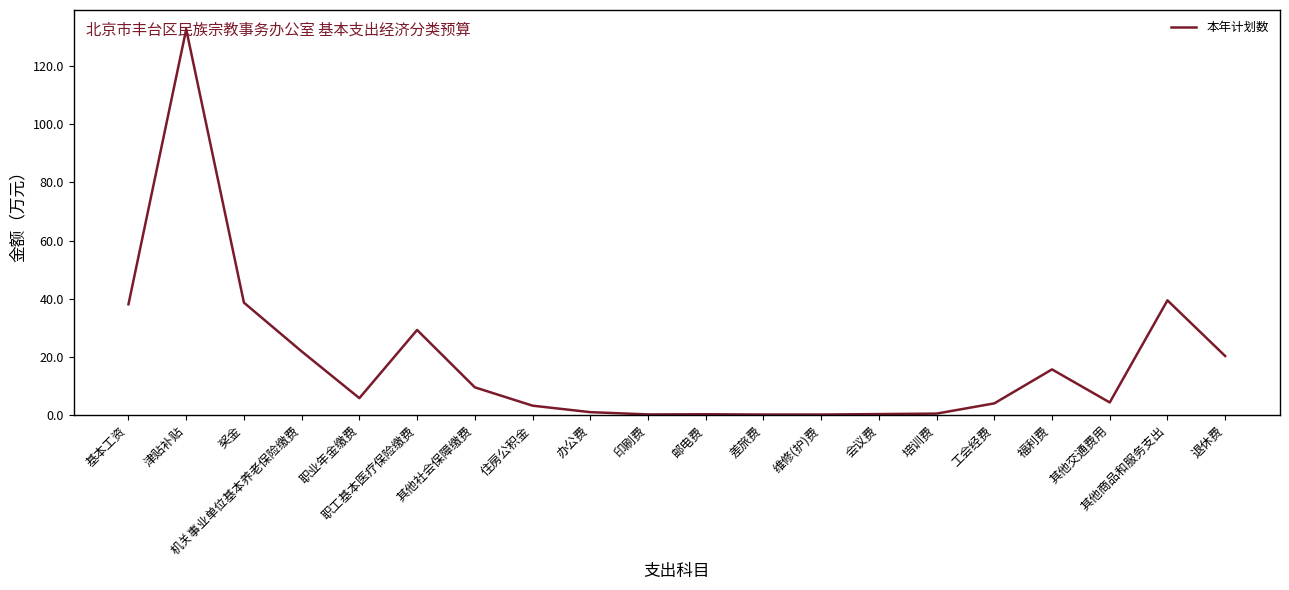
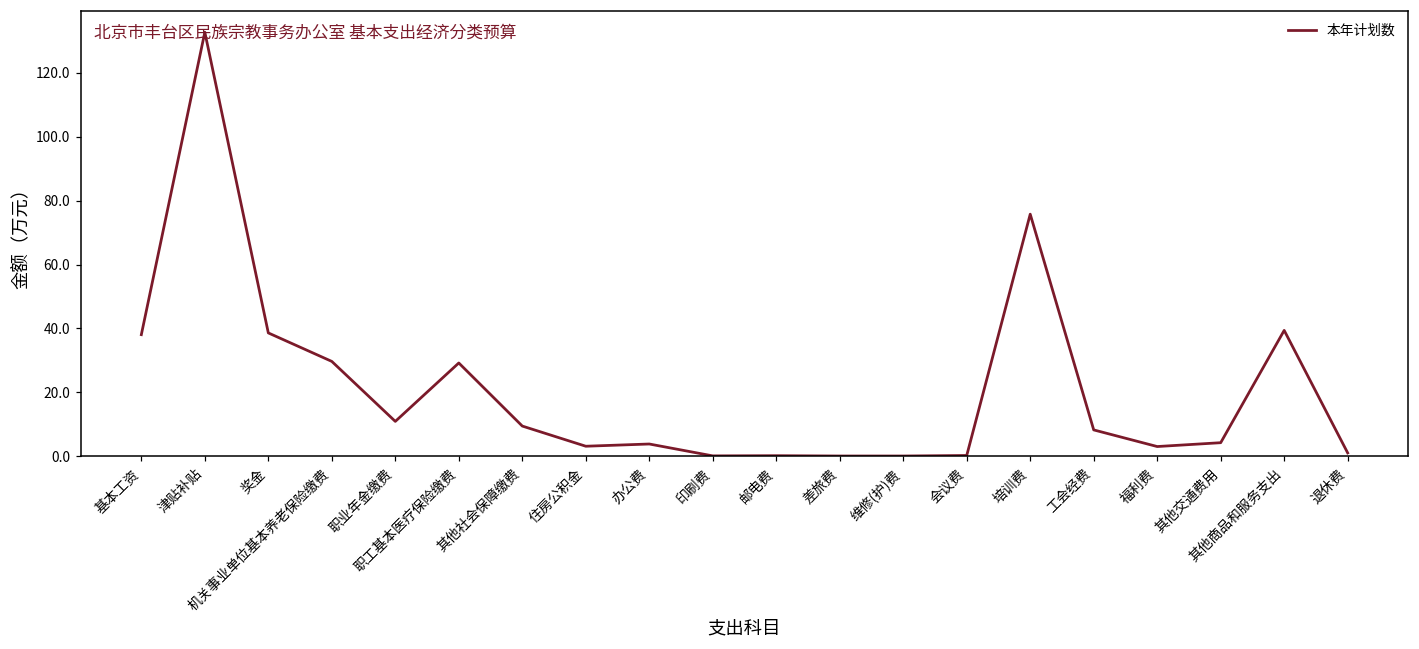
机关事业单位基本养老保险缴费: 22 -> 30
职业年金缴费: 6 -> 11
办公费: 1 -> 4
培训费: 0 -> 76
工会经费: 4 -> 8
福利费: 16 -> 3
退休费: 20 -> 1
